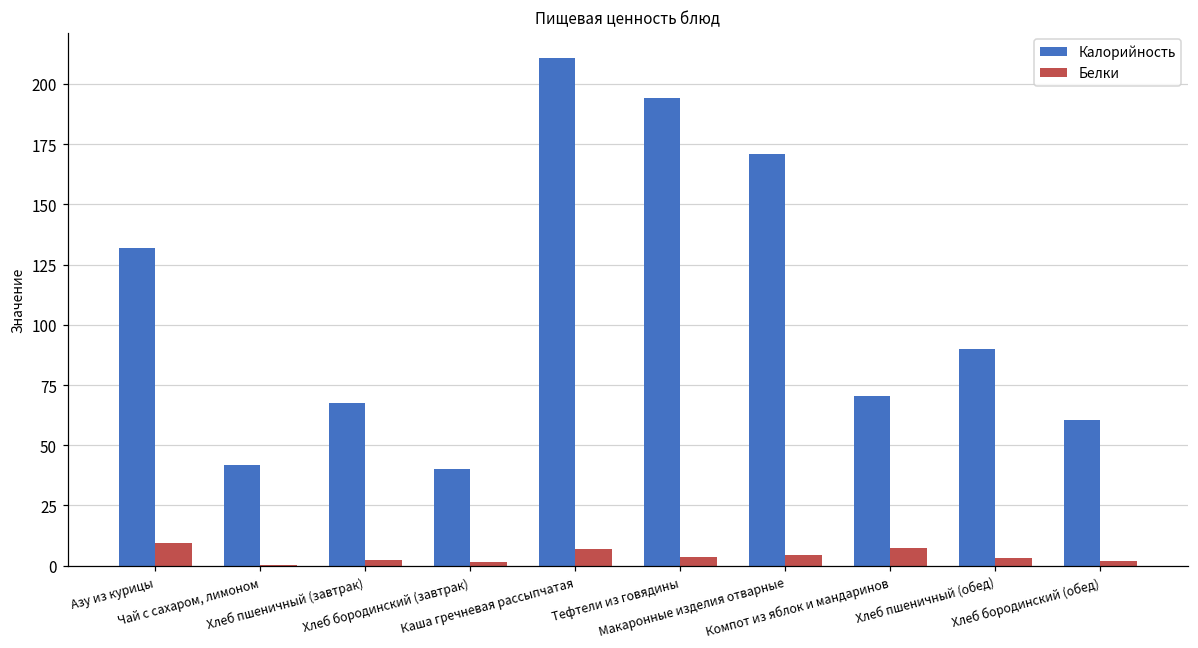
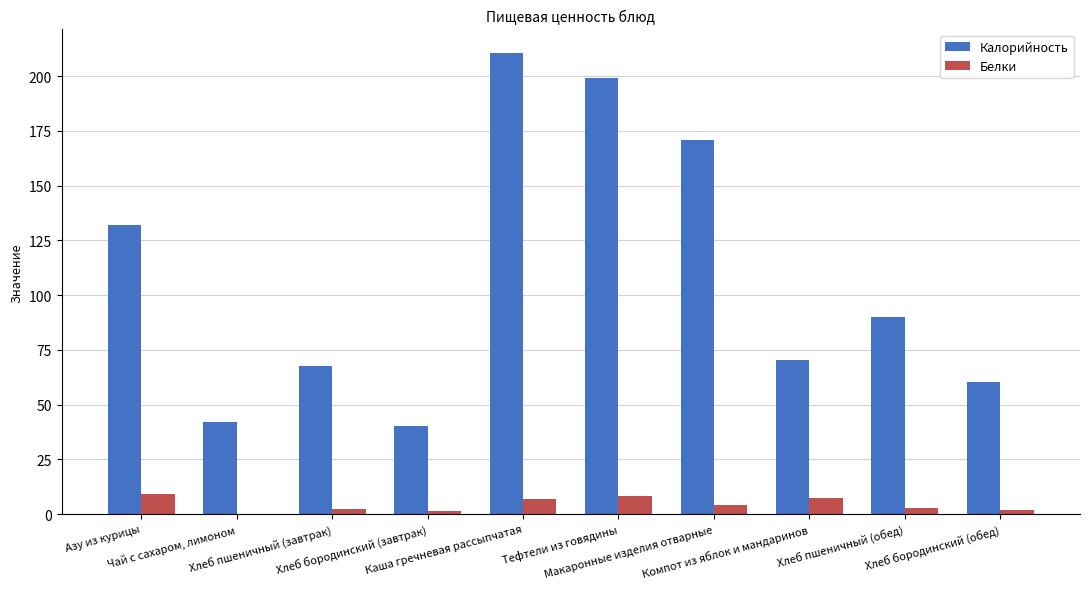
Калорийность, Тефтели из говядины: 194 -> 199
Белки, Тефтели из говядины: 4 -> 8
